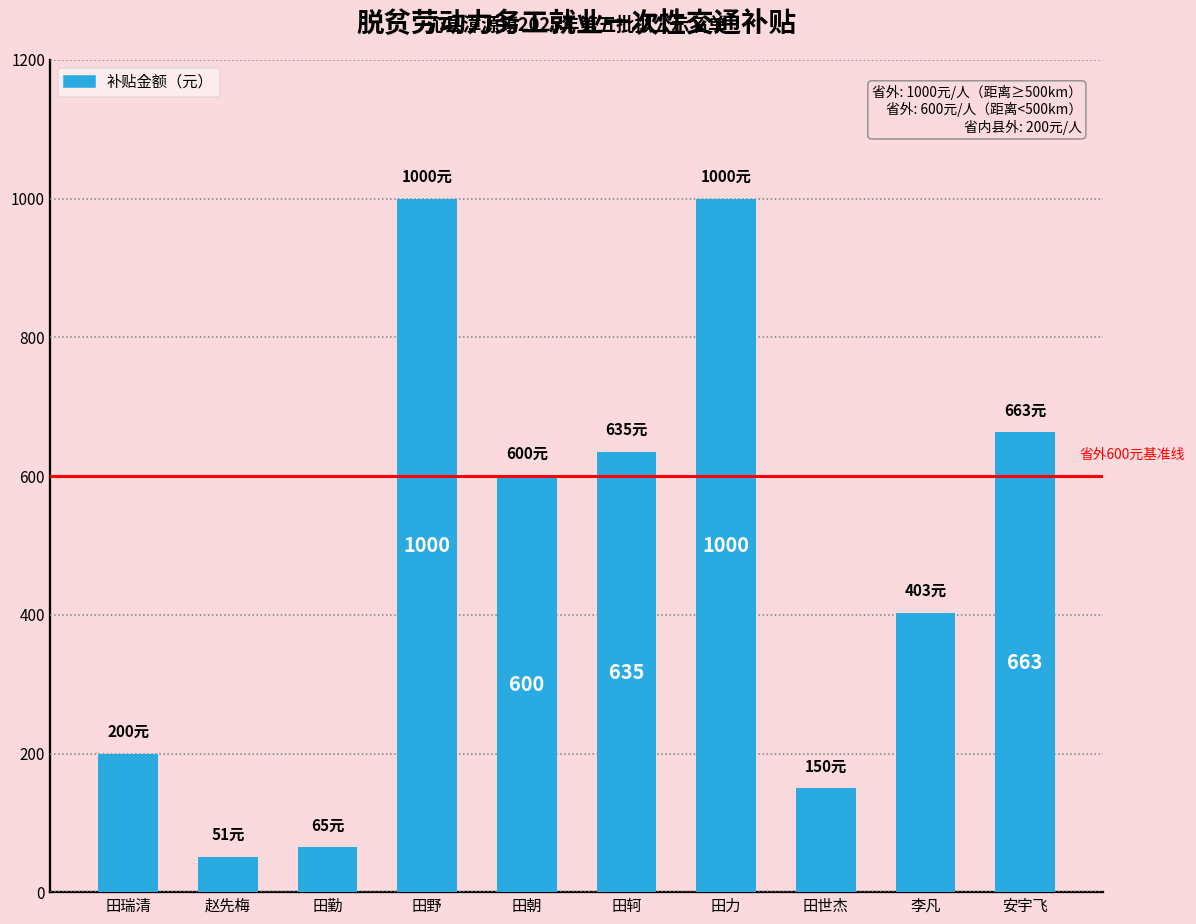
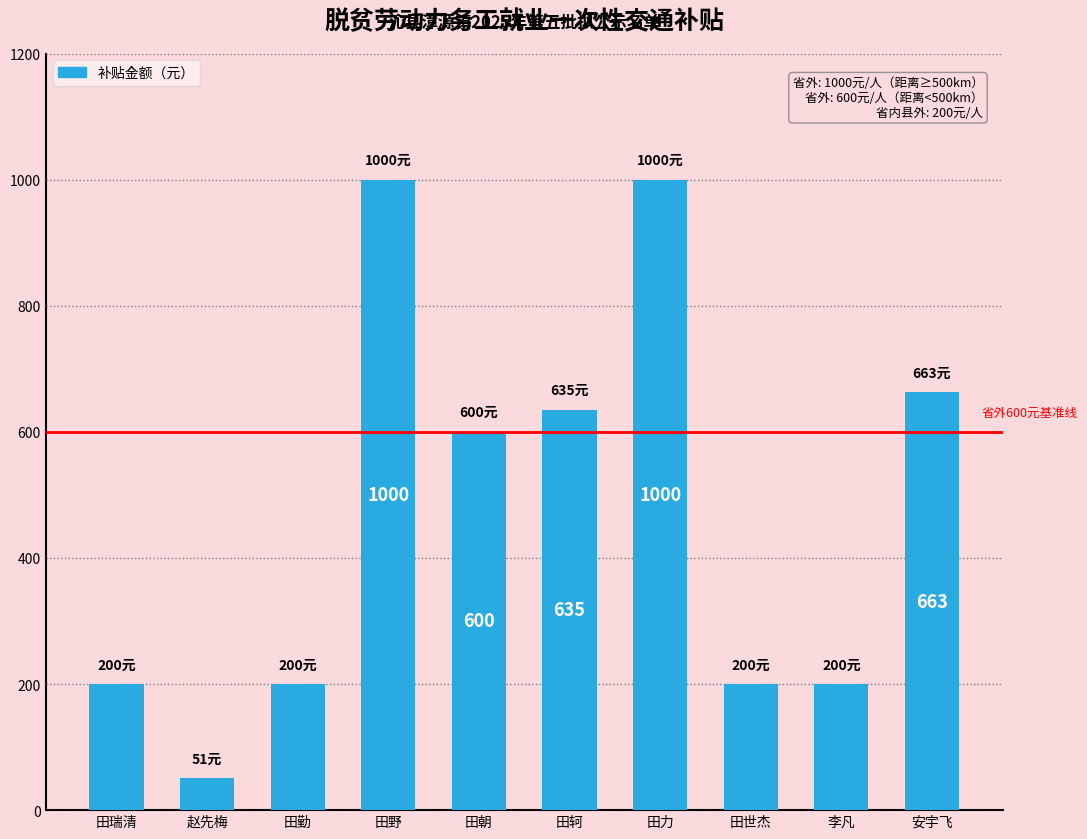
田勤: 65元 -> 200元
田世杰: 150元 -> 200元
李凡: 403元 -> 200元
